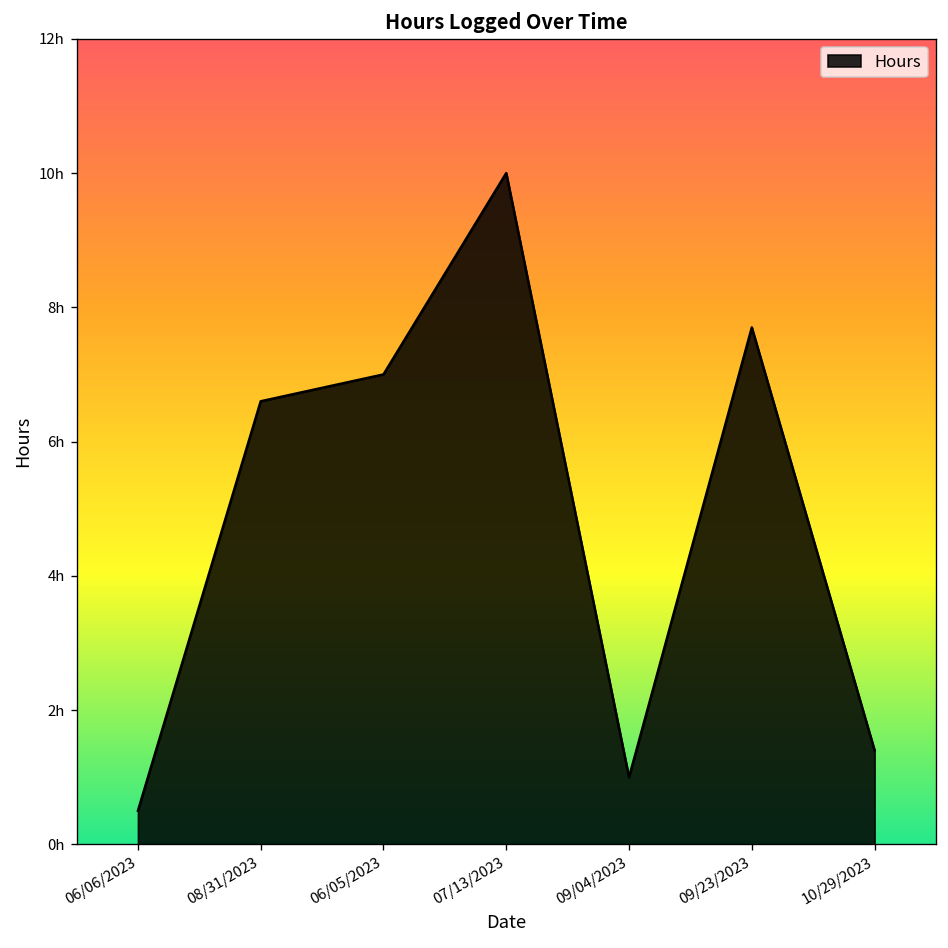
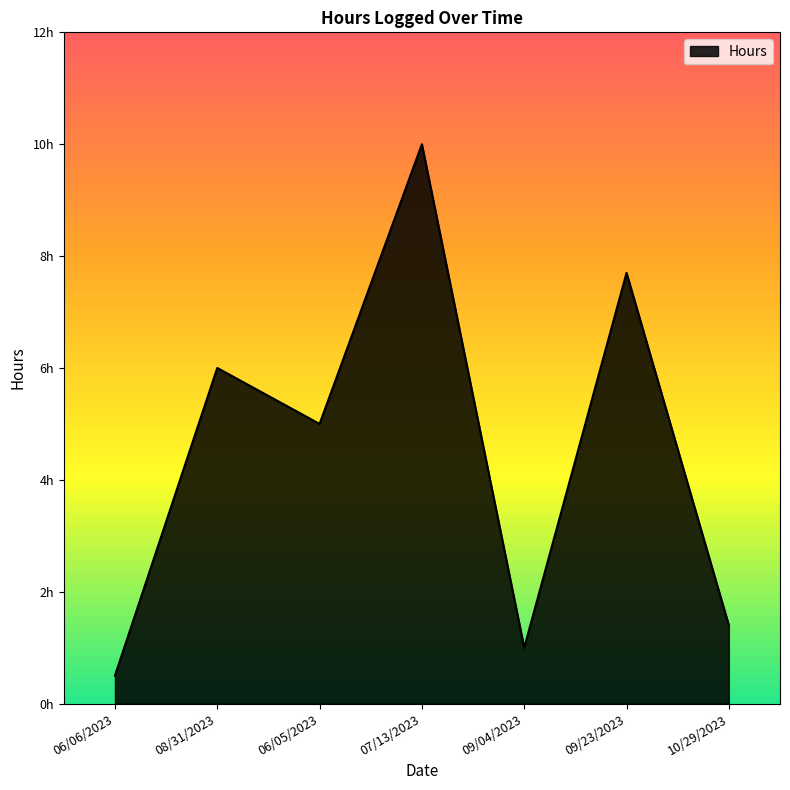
08/31/2023: 6.6h -> 6.0h
06/05/2023: 7h -> 5h
